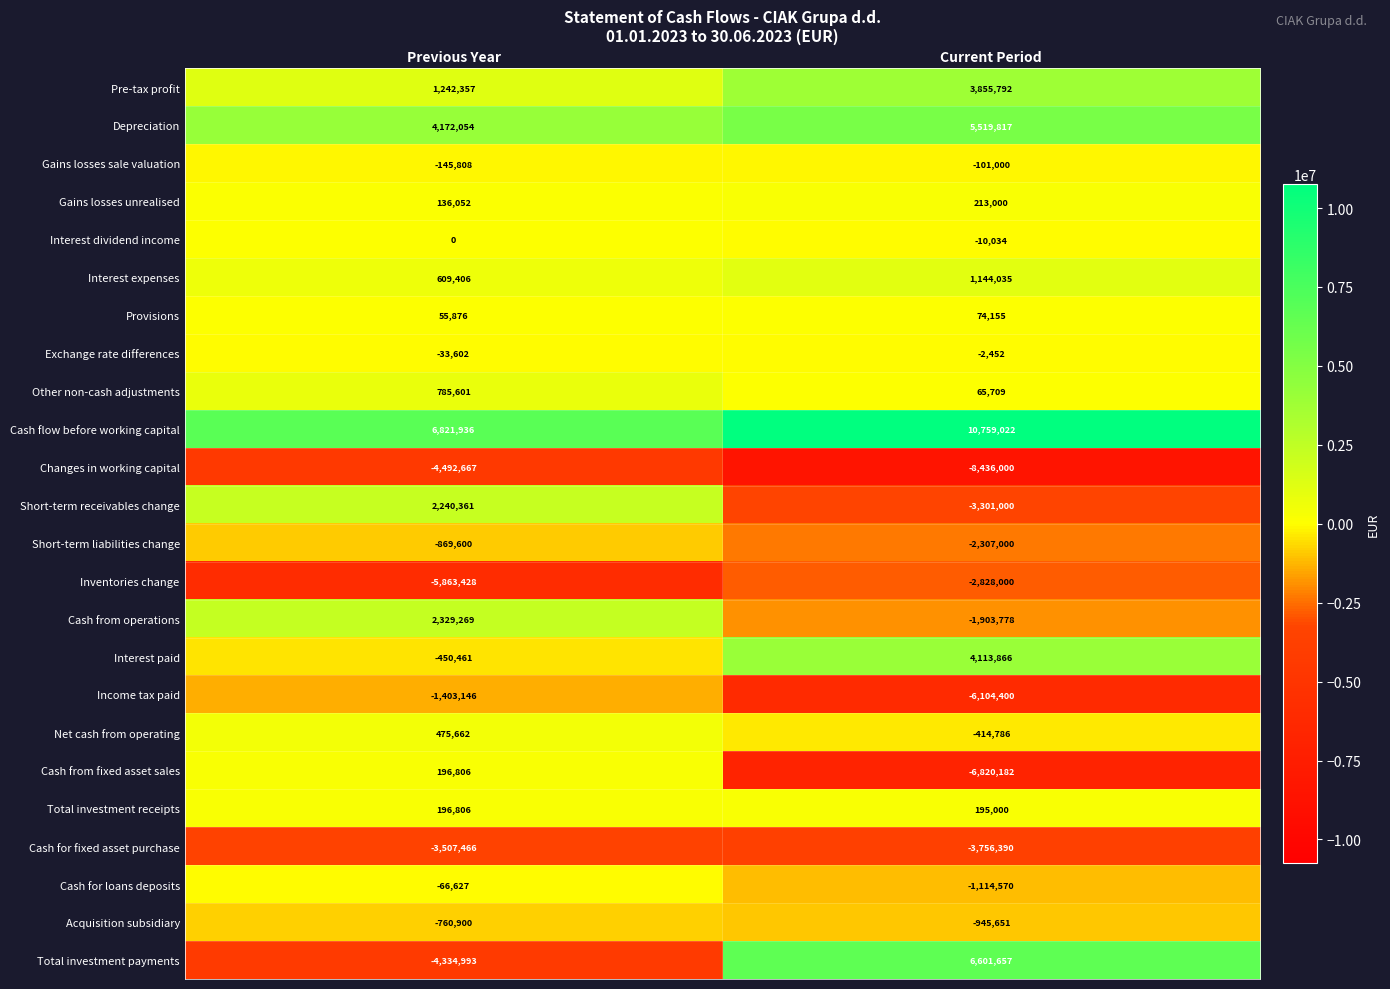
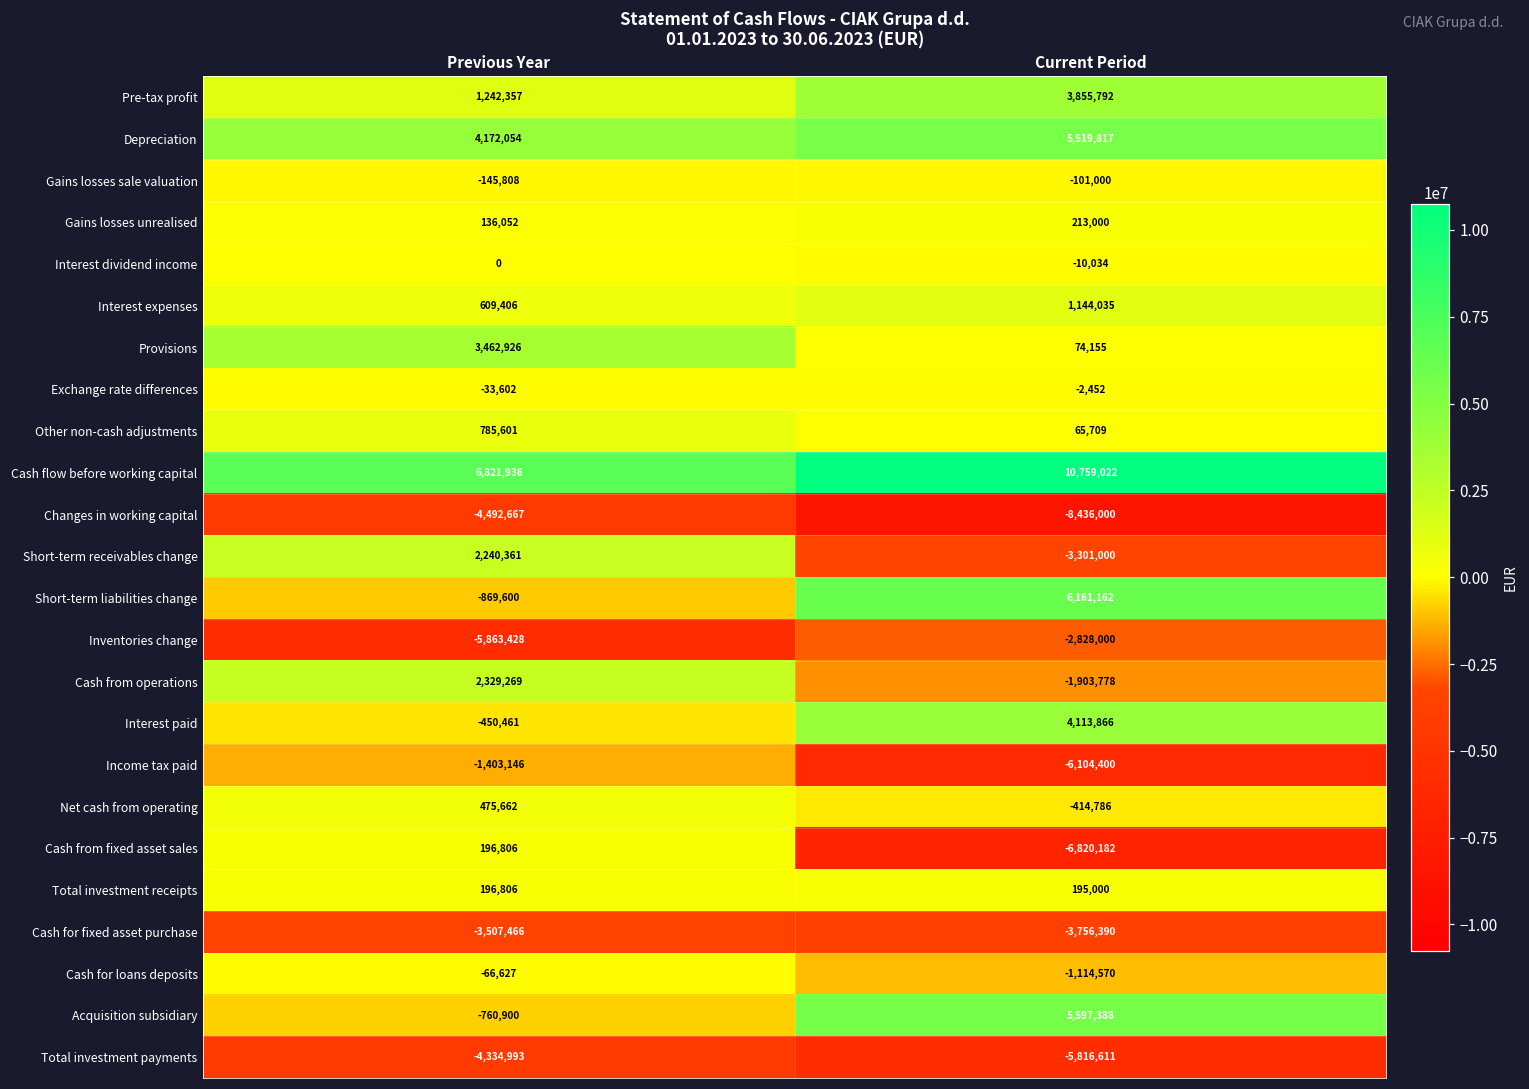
Provisions, Previous Year: 55,876 -> 3,462,926
Short-term liabilities change, Current Period: -2,307,000 -> 6,161,162
Acquisition subsidiary, Current Period: -945,651 -> 5,597,388
Total investment payments, Current Period: 6,601,657 -> -5,816,611
